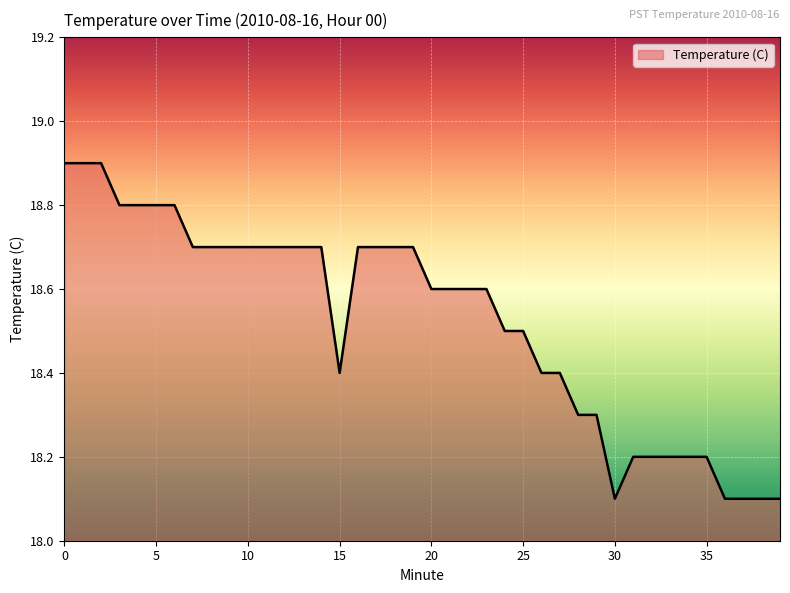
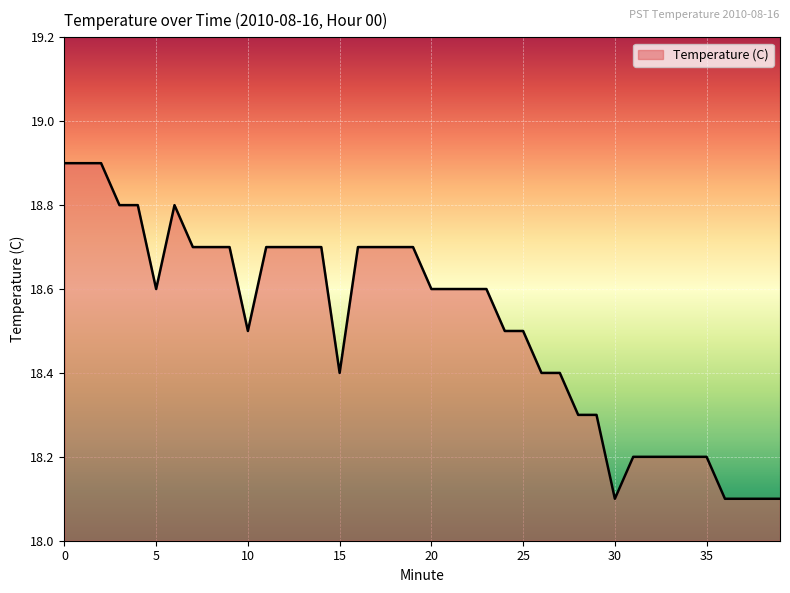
5: 18.8 -> 18.6
10: 18.7 -> 18.5
